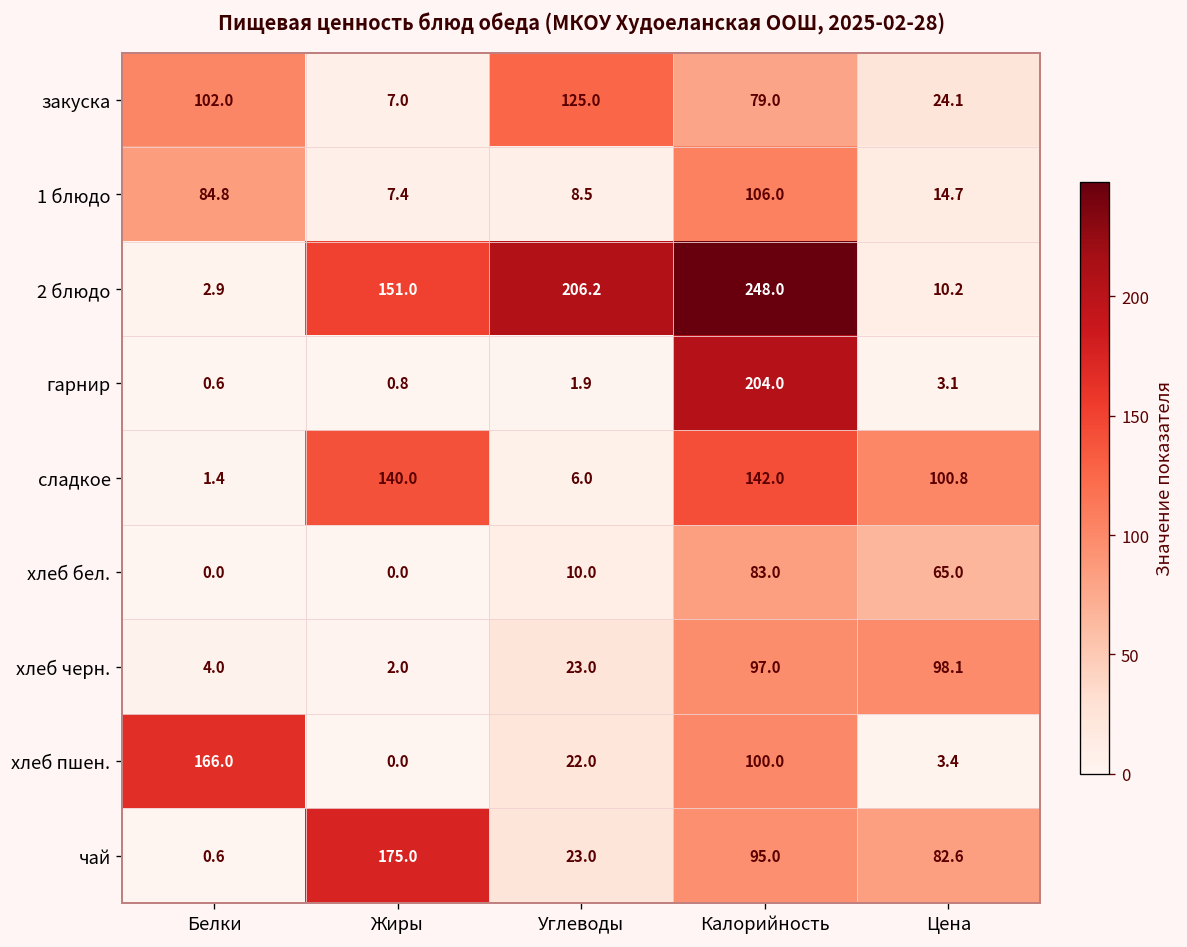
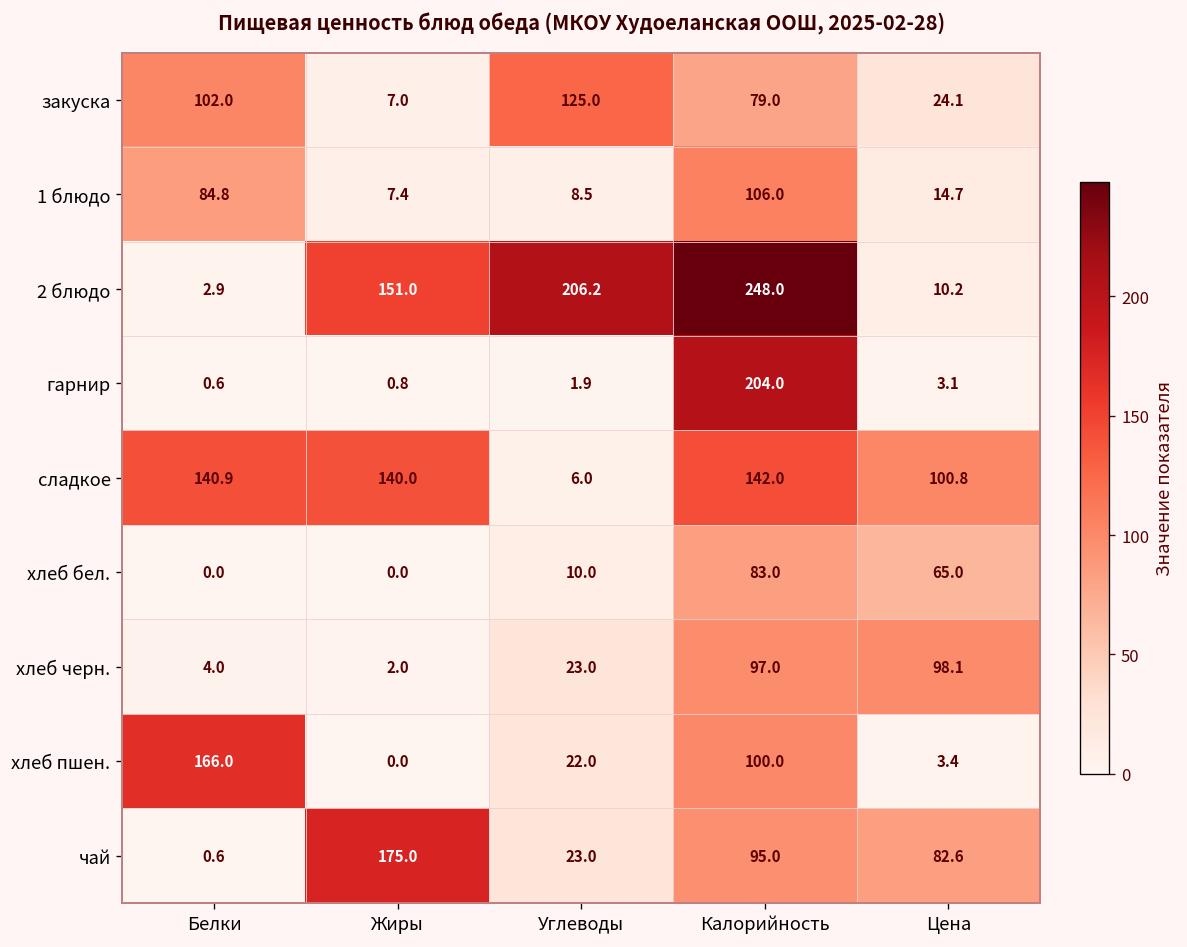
сладкое, Белки: 1.4 -> 140.9
